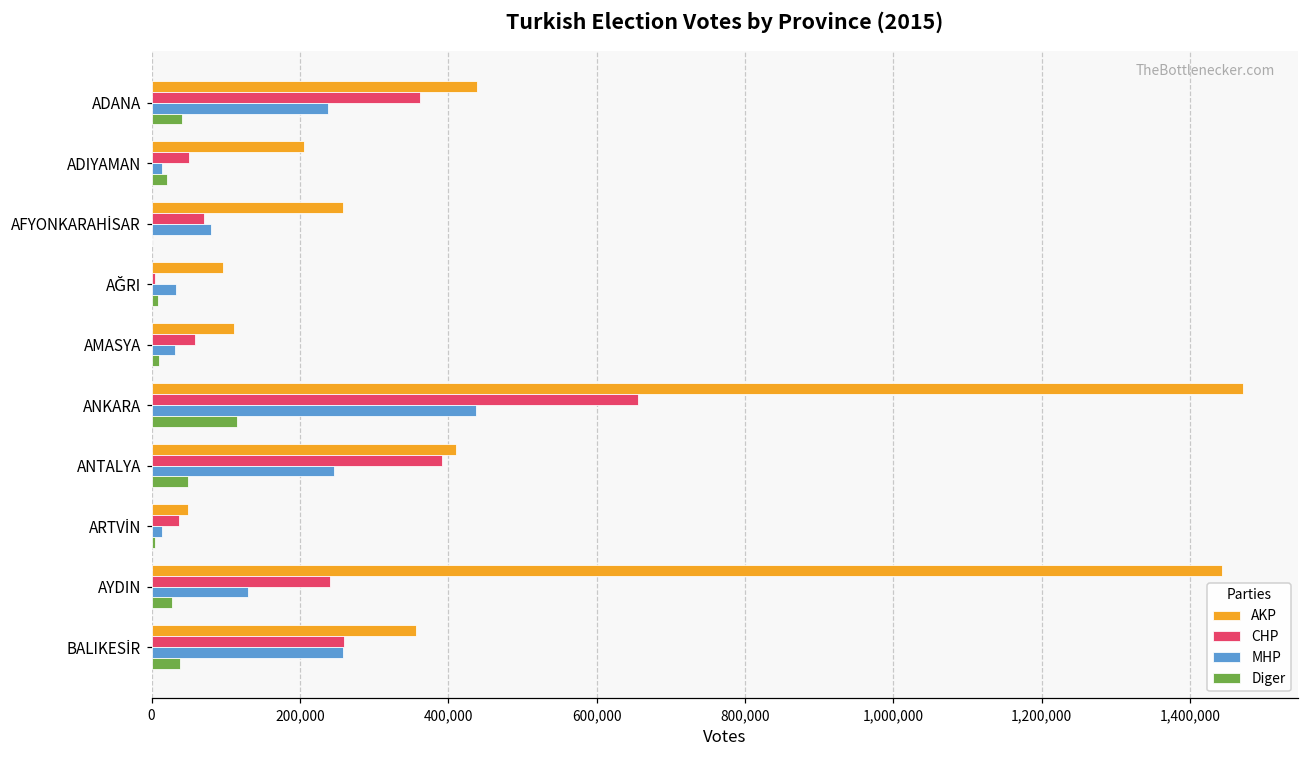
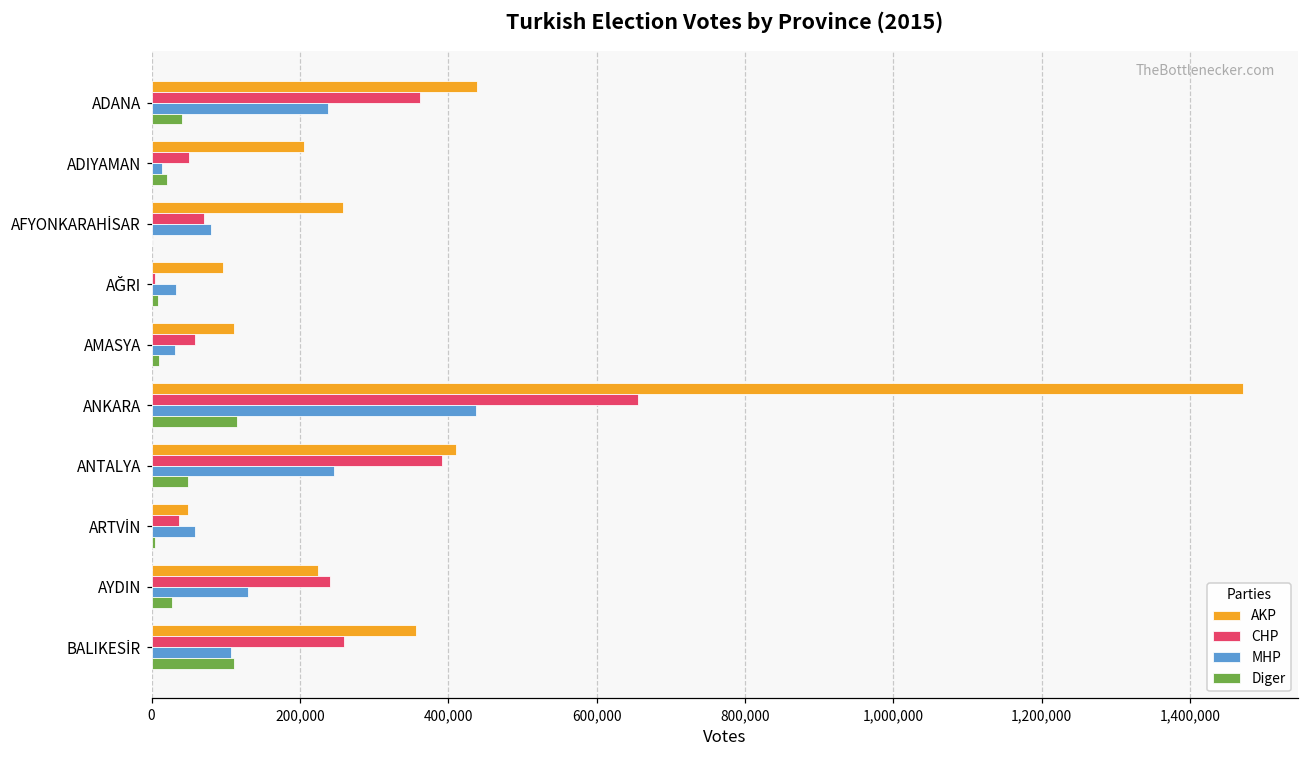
MHP, ARTVİN: 10,000 -> 60,000
AKP, AYDIN: 1,440,000 -> 220,000
MHP, BALIKESİR: 260,000 -> 110,000
Diger, BALIKESİR: 40,000 -> 110,000
